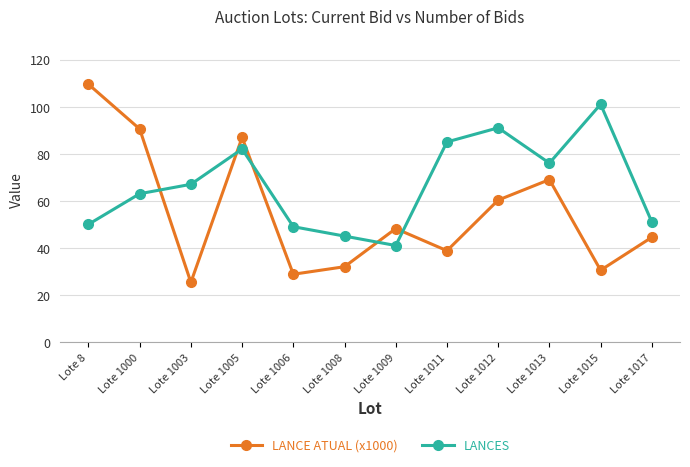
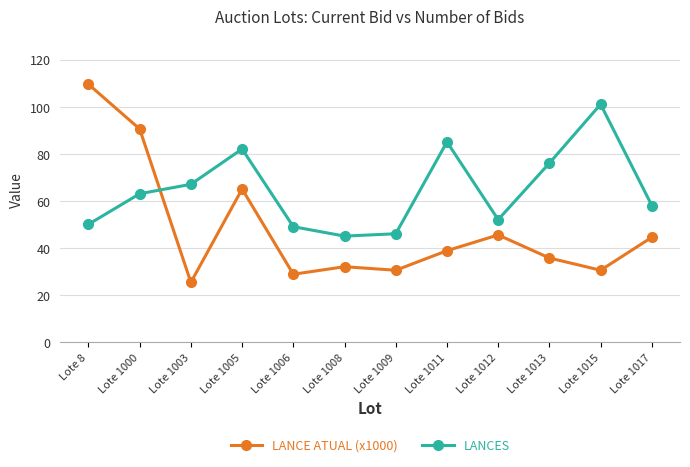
LANCE ATUAL (x1000), Lote 1005: 87 -> 65
LANCE ATUAL (x1000), Lote 1009: 48 -> 31
LANCES, Lote 1009: 41 -> 46
LANCE ATUAL (x1000), Lote 1012: 60 -> 46
LANCES, Lote 1012: 91 -> 52
LANCE ATUAL (x1000), Lote 1013: 69 -> 36
LANCES, Lote 1017: 51 -> 58
